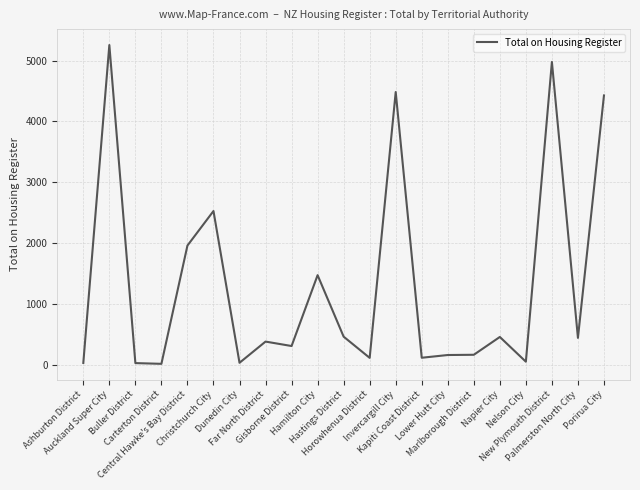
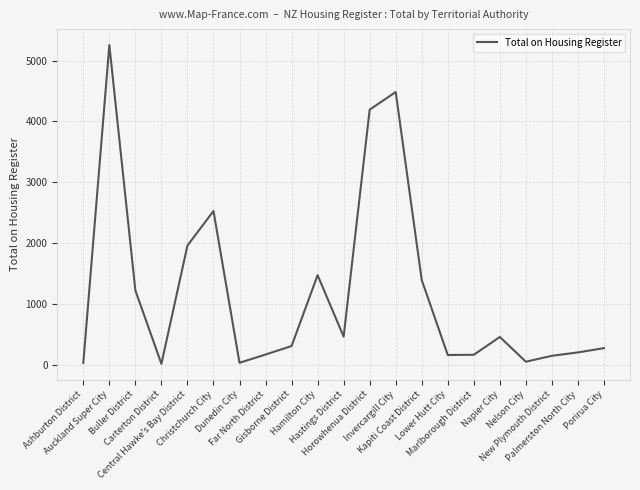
Buller District: 0 -> 1200
Far North District: 400 -> 200
Horowhenua District: 100 -> 4200
Kapiti Coast District: 100 -> 1400
New Plymouth District: 5000 -> 100
Palmerston North City: 400 -> 200
Porirua City: 4400 -> 300
